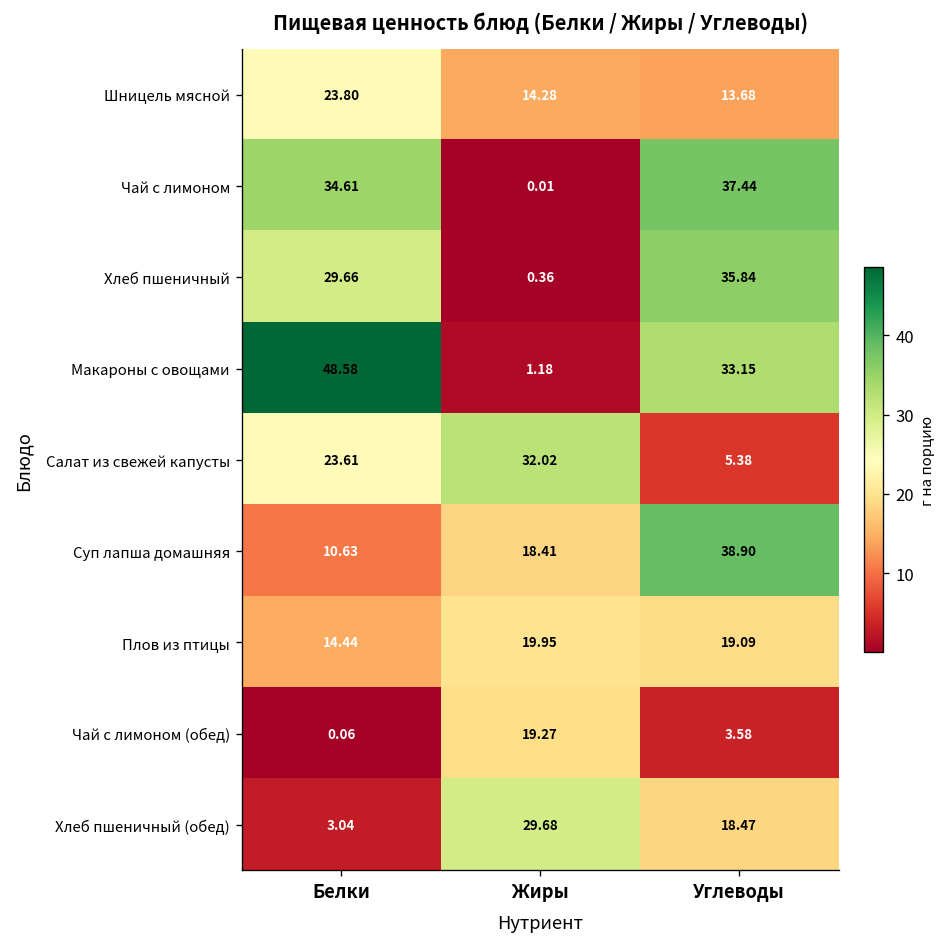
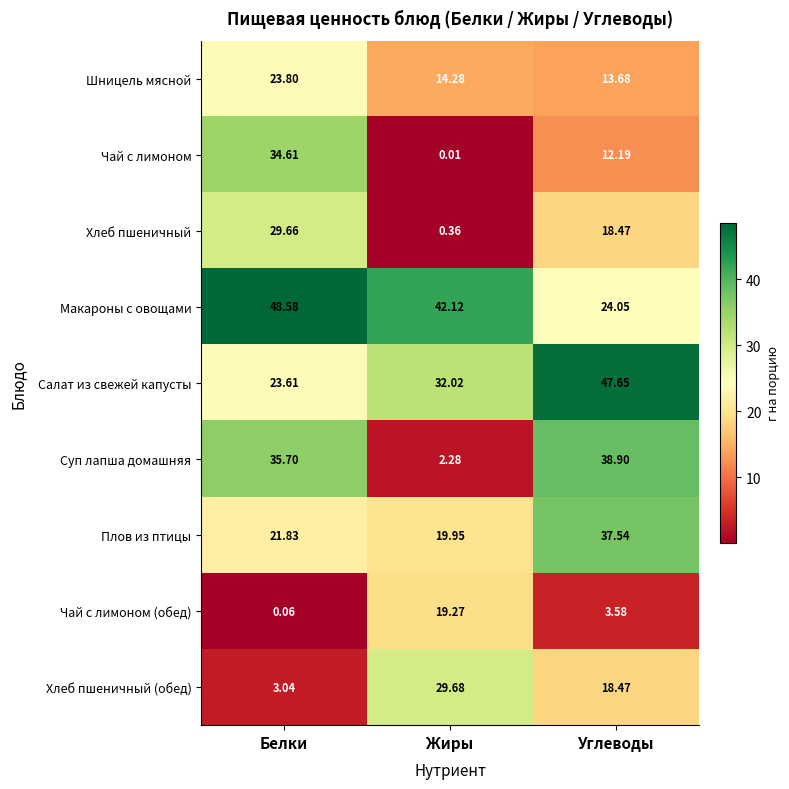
Чай с лимоном, Углеводы: 37.44 -> 12.19
Хлеб пшеничный, Углеводы: 35.84 -> 18.47
Макароны с овощами, Жиры: 1.18 -> 42.12
Макароны с овощами, Углеводы: 33.15 -> 24.05
Салат из свежей капусты, Углеводы: 5.38 -> 47.65
Суп лапша домашняя, Белки: 10.63 -> 35.70
Суп лапша домашняя, Жиры: 18.41 -> 2.28
Плов из птицы, Белки: 14.44 -> 21.83
Плов из птицы, Углеводы: 19.09 -> 37.54
